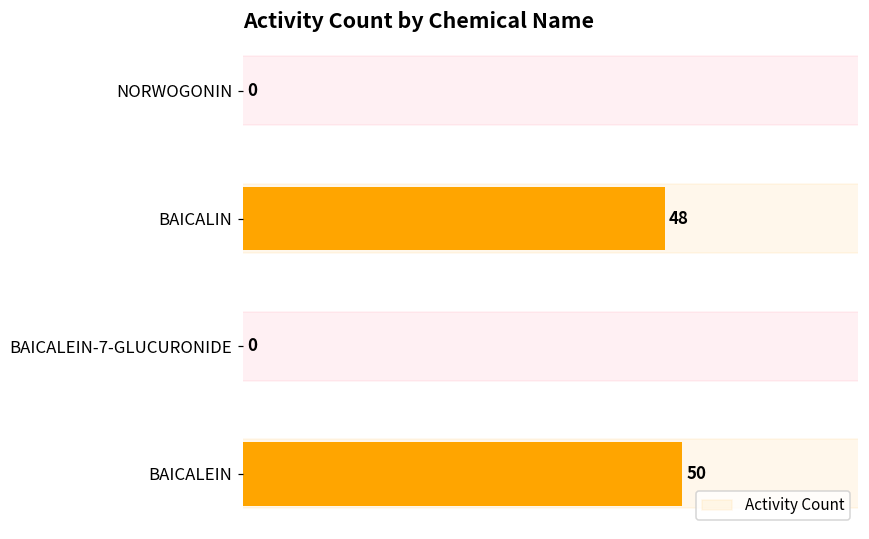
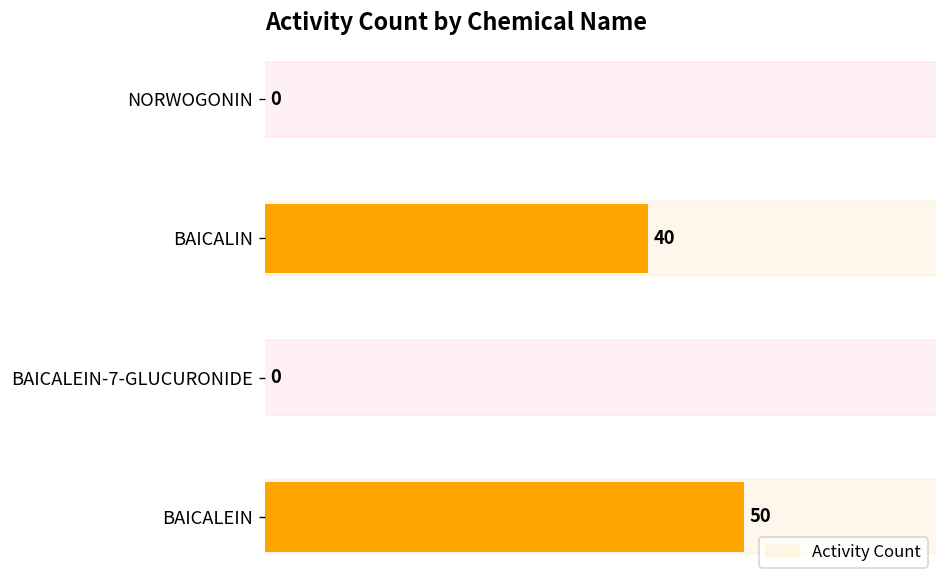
BAICALIN: 48 -> 40
